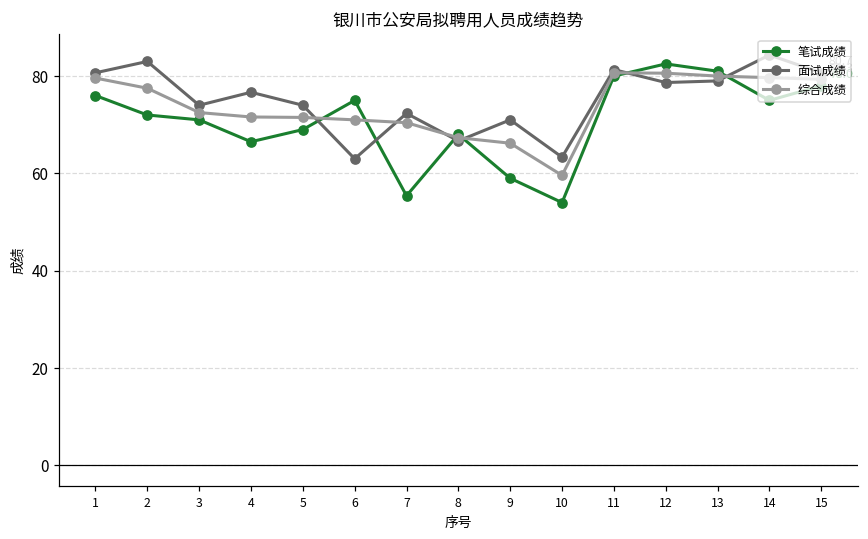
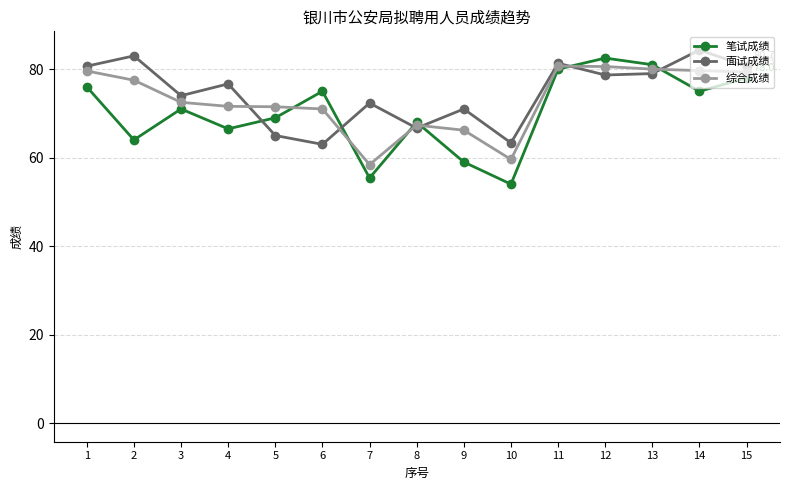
笔试成绩, 2: 72 -> 64
面试成绩, 5: 74 -> 65
综合成绩, 7: 70 -> 58
